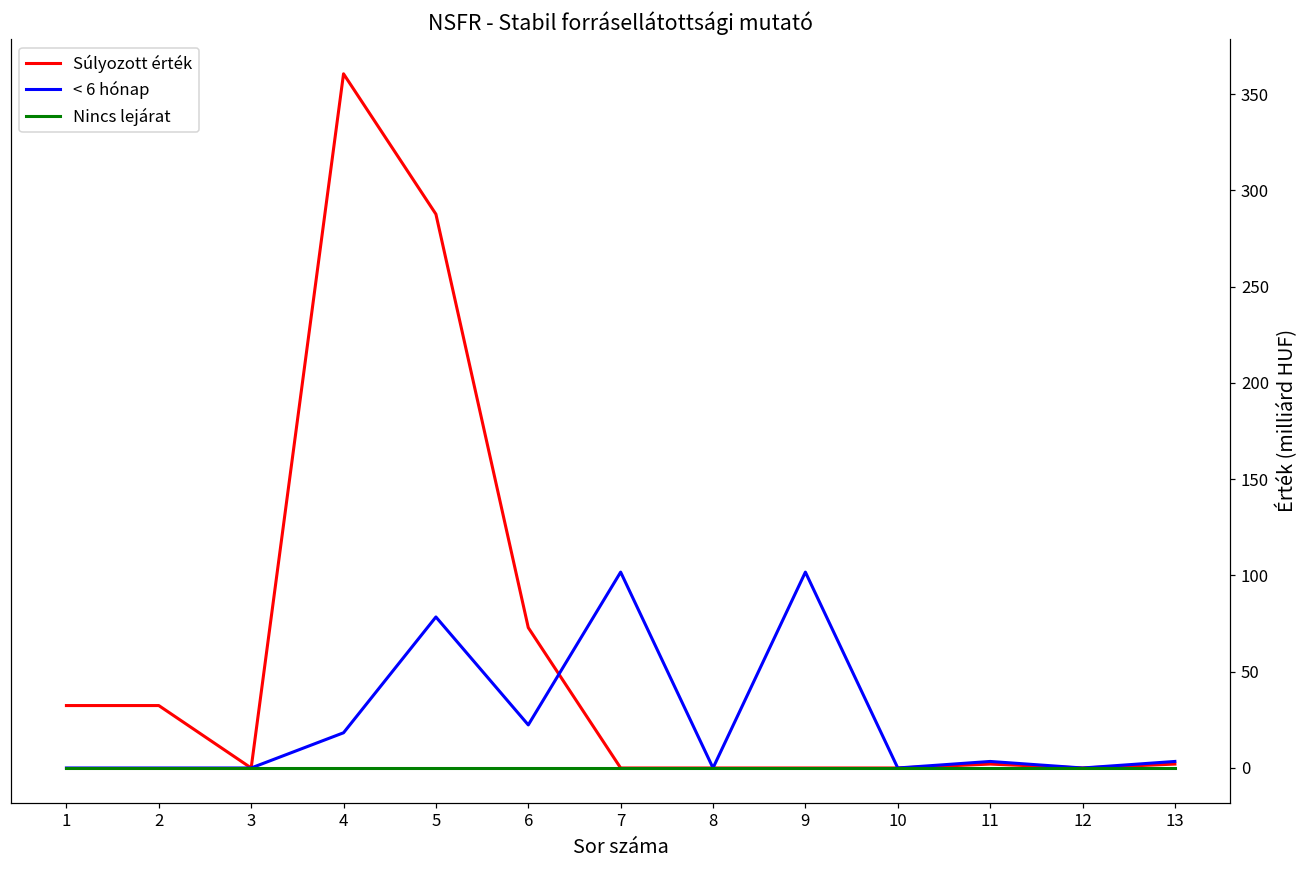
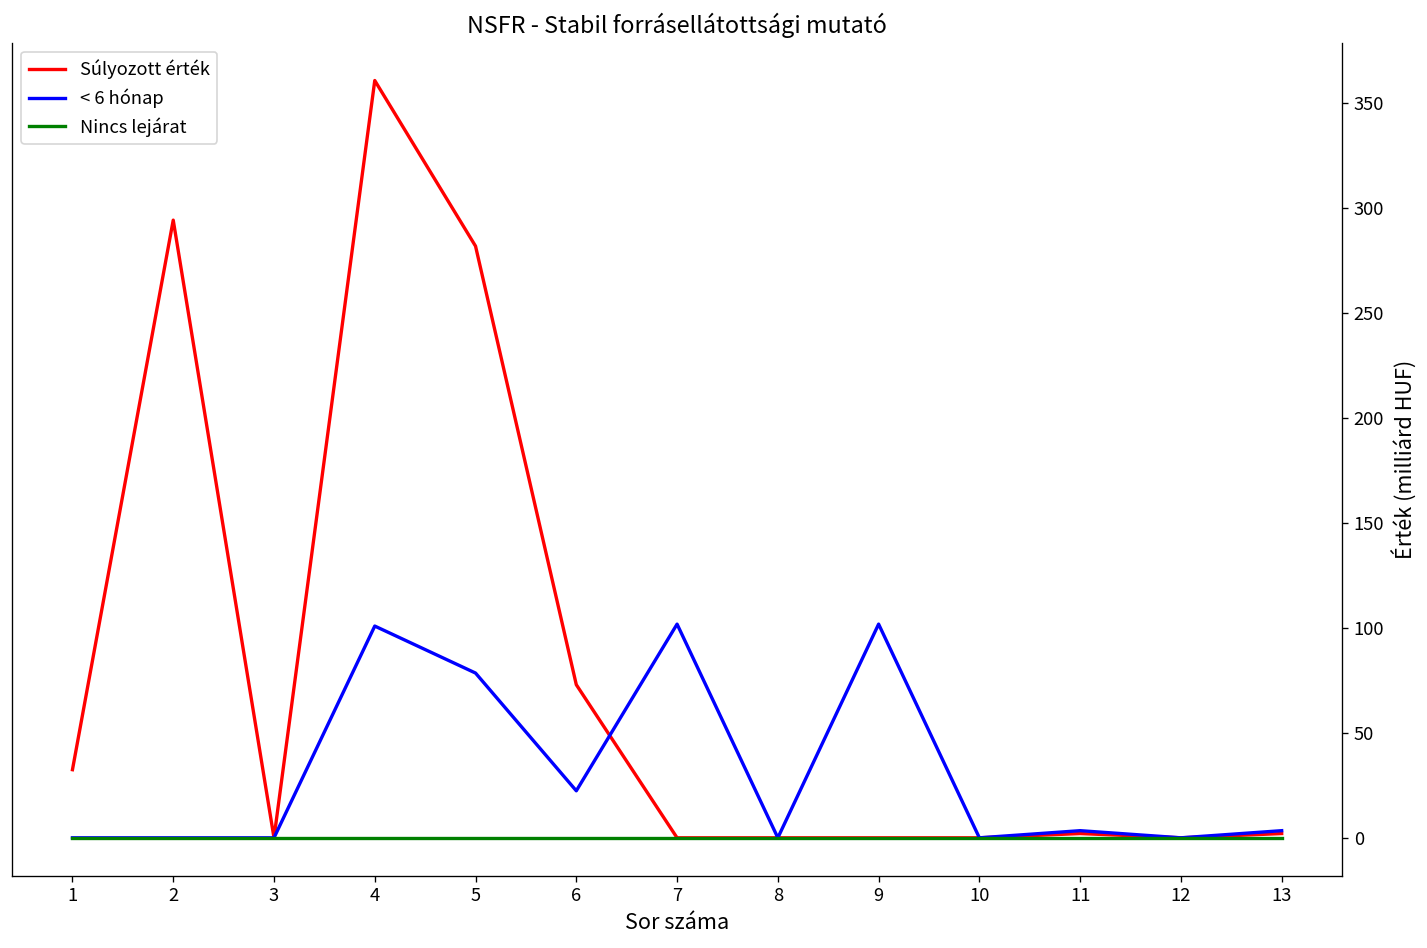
Súlyozott érték, 2: 32 -> 294
< 6 hónap, 4: 18 -> 101
Súlyozott érték, 5: 288 -> 282
